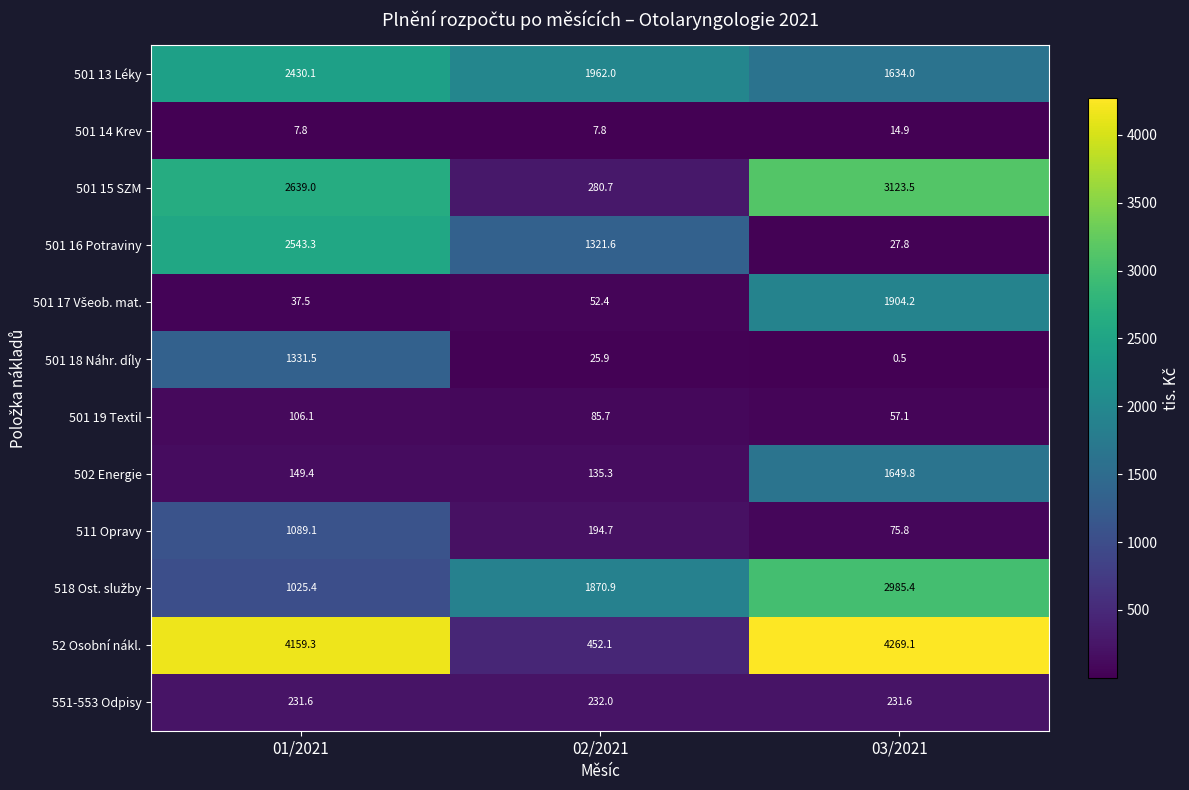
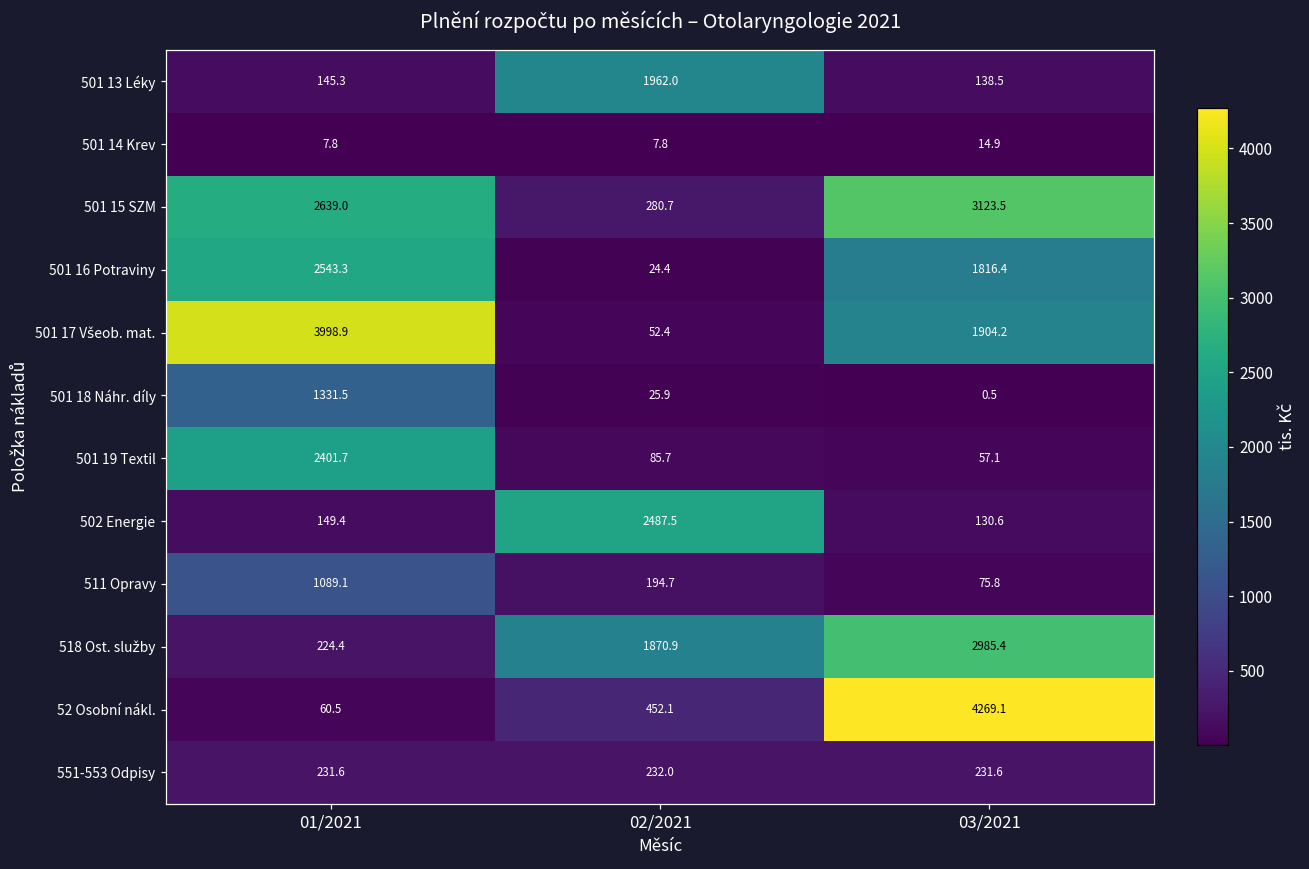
501 13 Léky, 01/2021: 2430.1 -> 145.3
501 13 Léky, 03/2021: 1634.0 -> 138.5
501 16 Potraviny, 02/2021: 1321.6 -> 24.4
501 16 Potraviny, 03/2021: 27.8 -> 1816.4
501 17 Všeob. mat., 01/2021: 37.5 -> 3998.9
501 19 Textil, 01/2021: 106.1 -> 2401.7
502 Energie, 02/2021: 135.3 -> 2487.5
502 Energie, 03/2021: 1649.8 -> 130.6
518 Ost. služby, 01/2021: 1025.4 -> 224.4
52 Osobní nákl., 01/2021: 4159.3 -> 60.5
